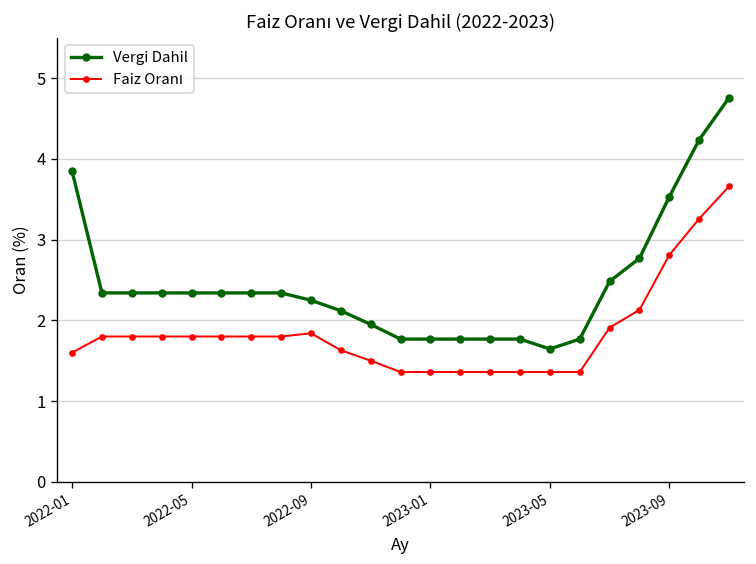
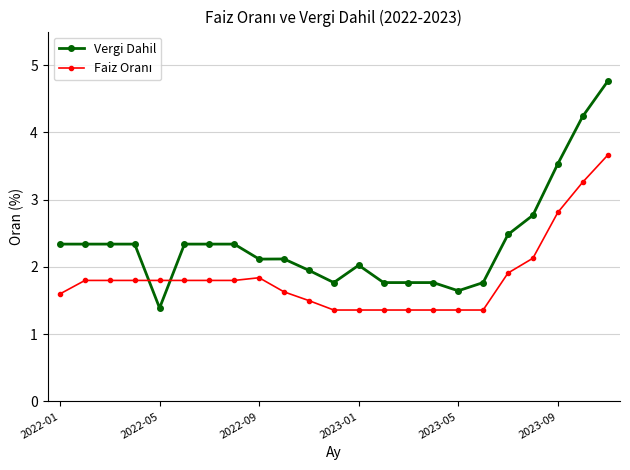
Vergi Dahil, 2022-01: 3.9 -> 2.3
Vergi Dahil, 2022-05: 2.3 -> 1.4
Vergi Dahil, 2022-09: 2.2 -> 2.1
Vergi Dahil, 2023-01: 1.8 -> 2.0
